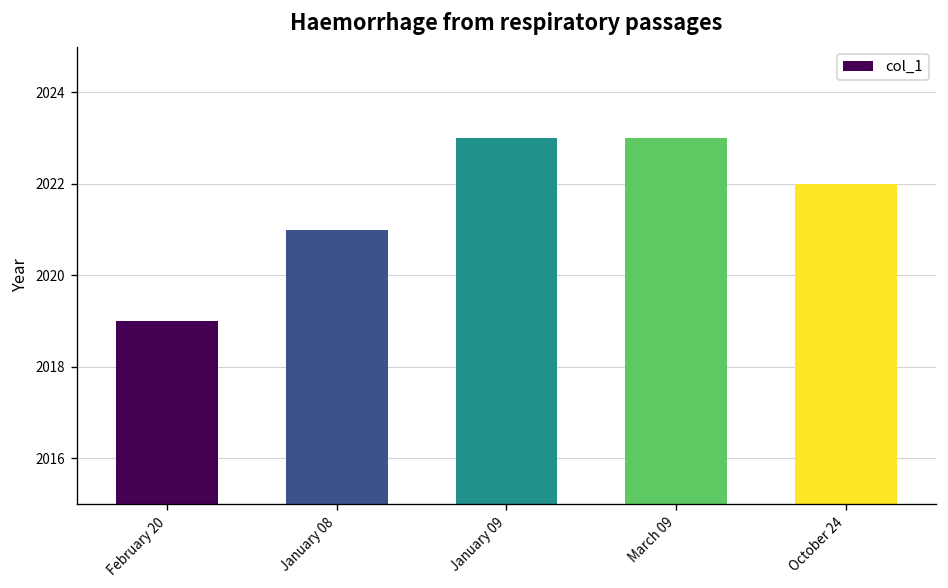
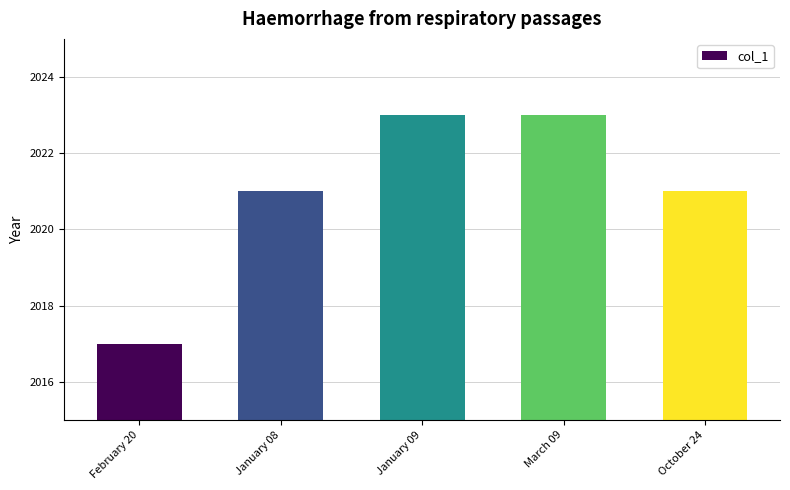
February 20: 2019 -> 2017
October 24: 2022 -> 2021
